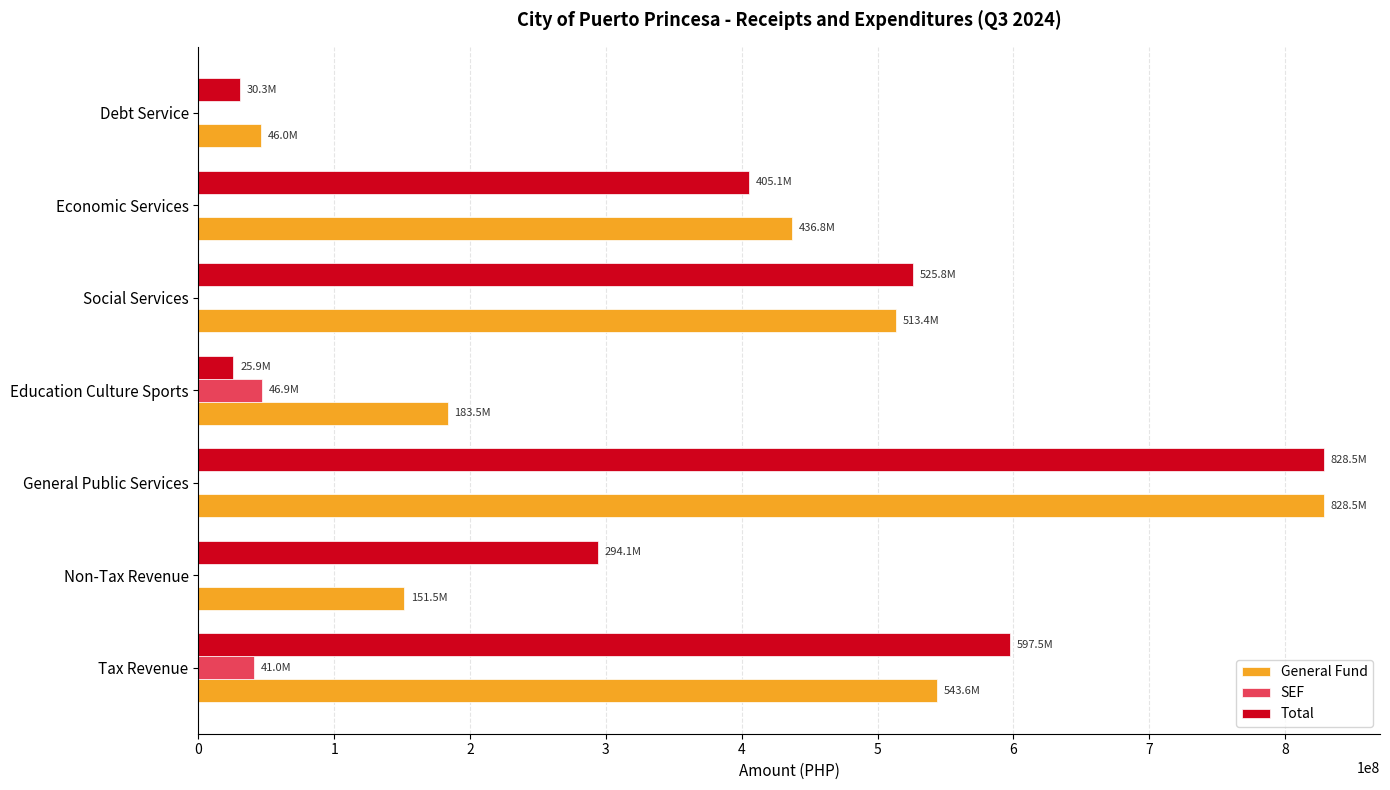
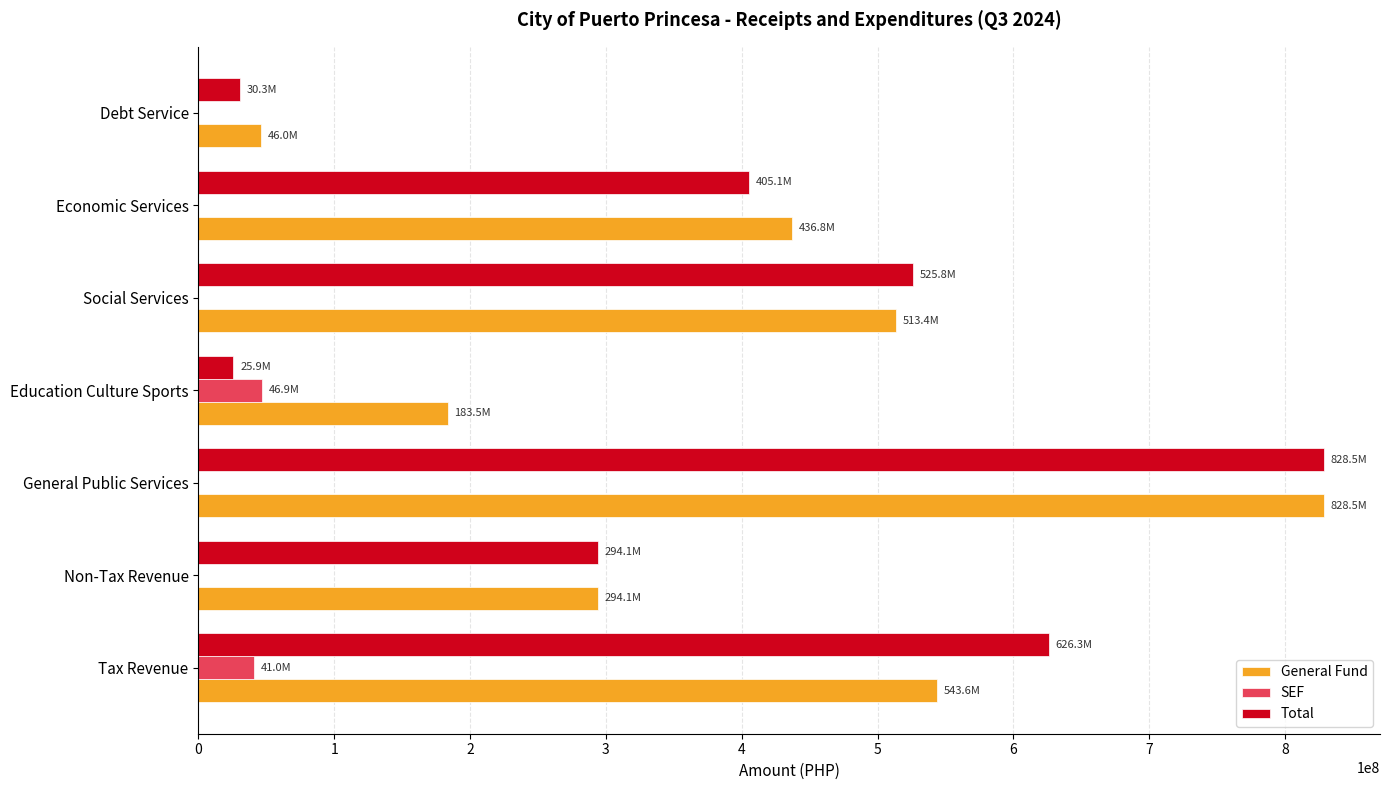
General Fund, Non-Tax Revenue: 151.5M -> 294.1M
Total, Tax Revenue: 597.5M -> 626.3M
